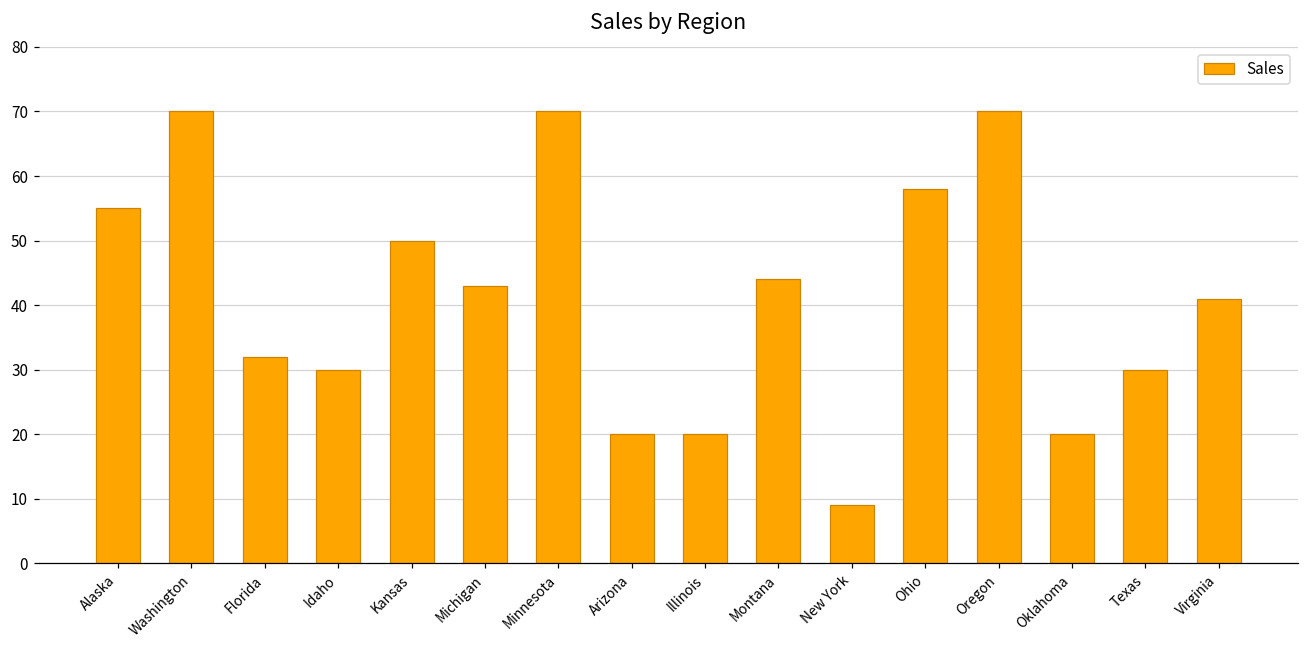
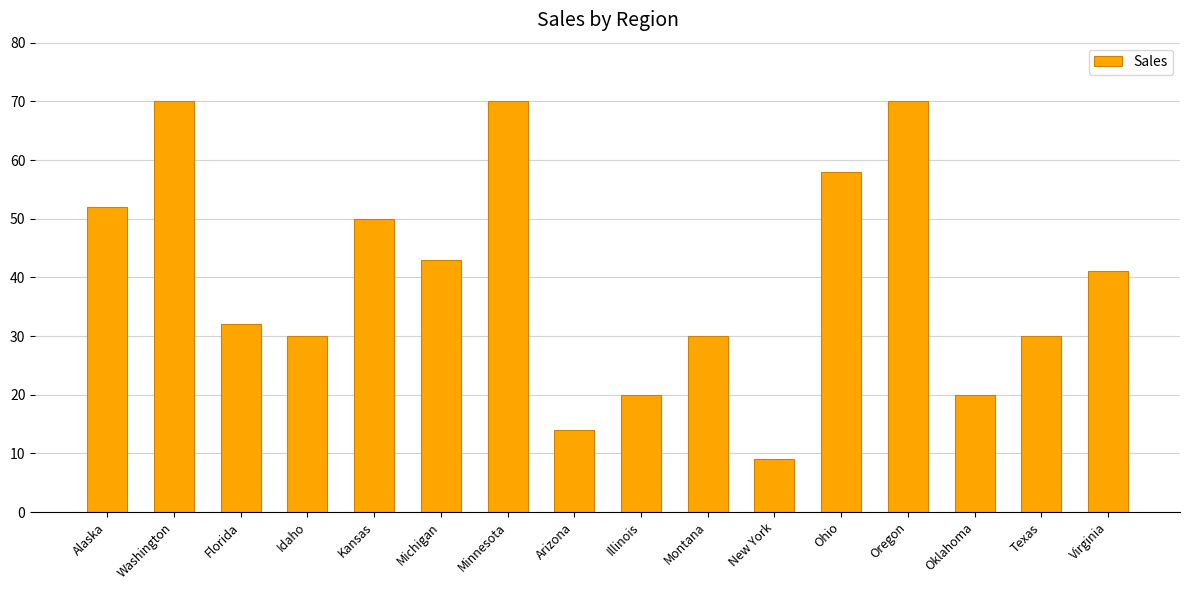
Alaska: 55 -> 52
Arizona: 20 -> 14
Montana: 44 -> 30
